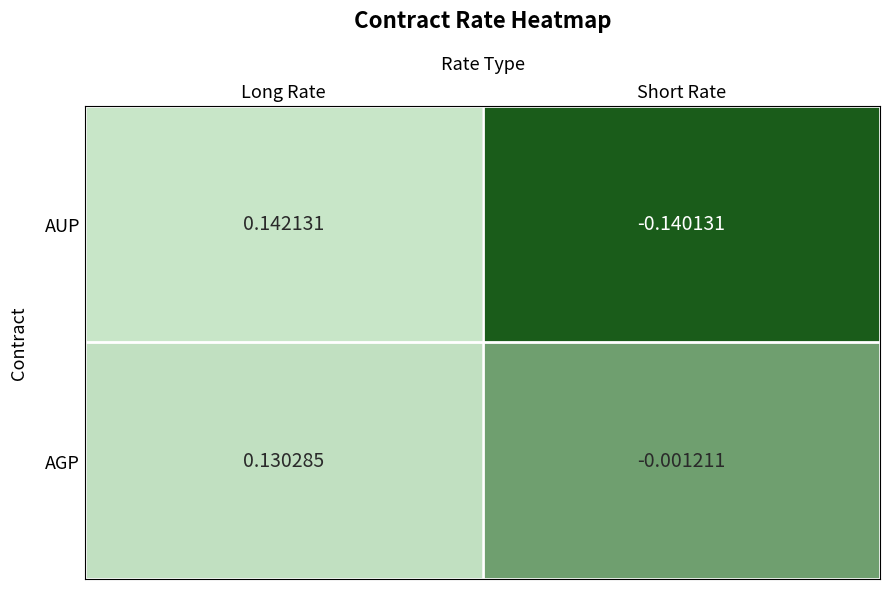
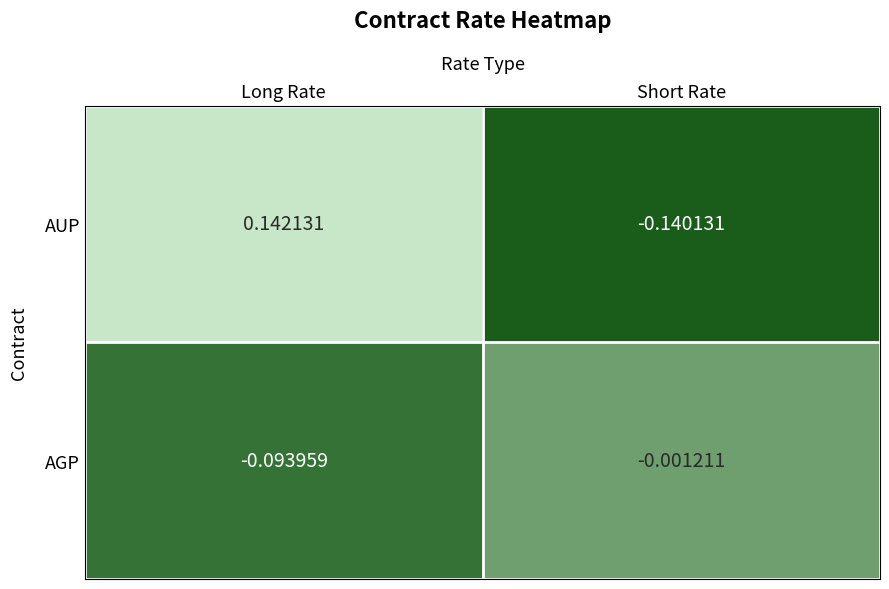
AGP, Long Rate: 0.130285 -> -0.093959
